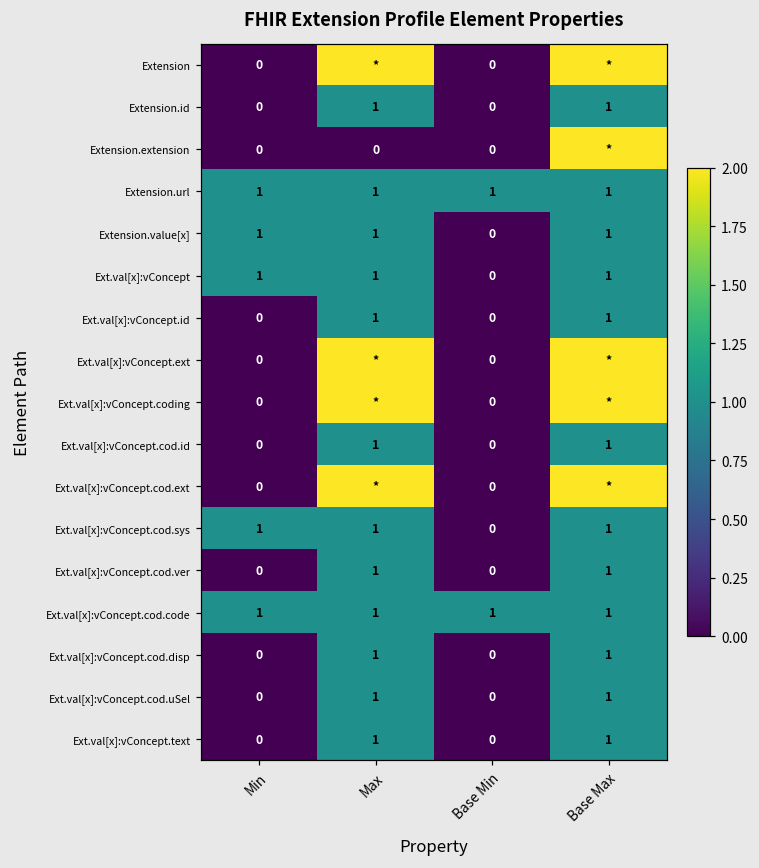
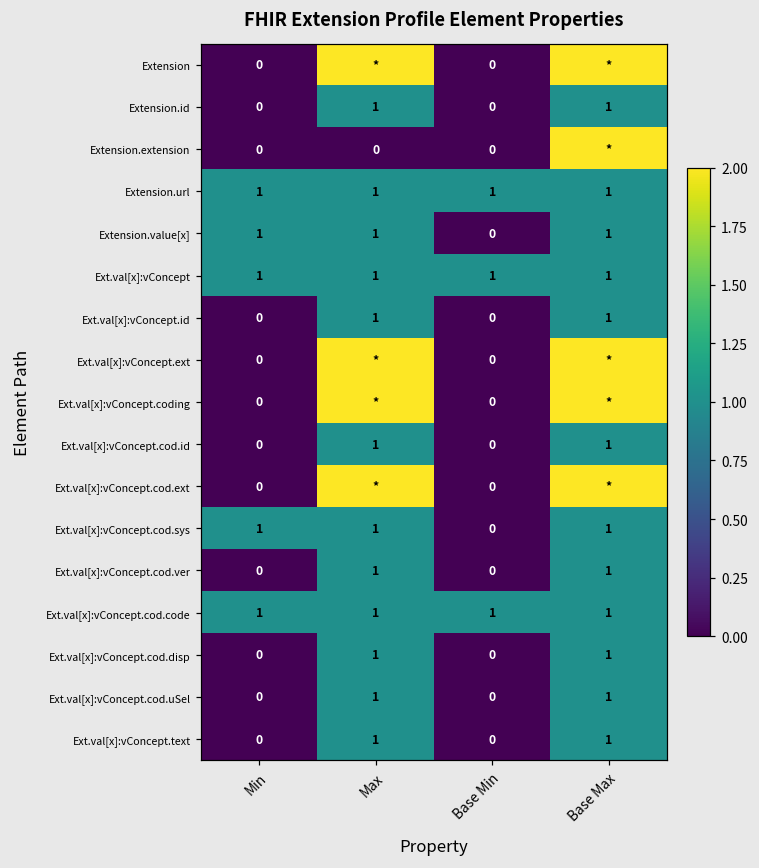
Ext.val[x]:vConcept, Base Min: 0 -> 1
